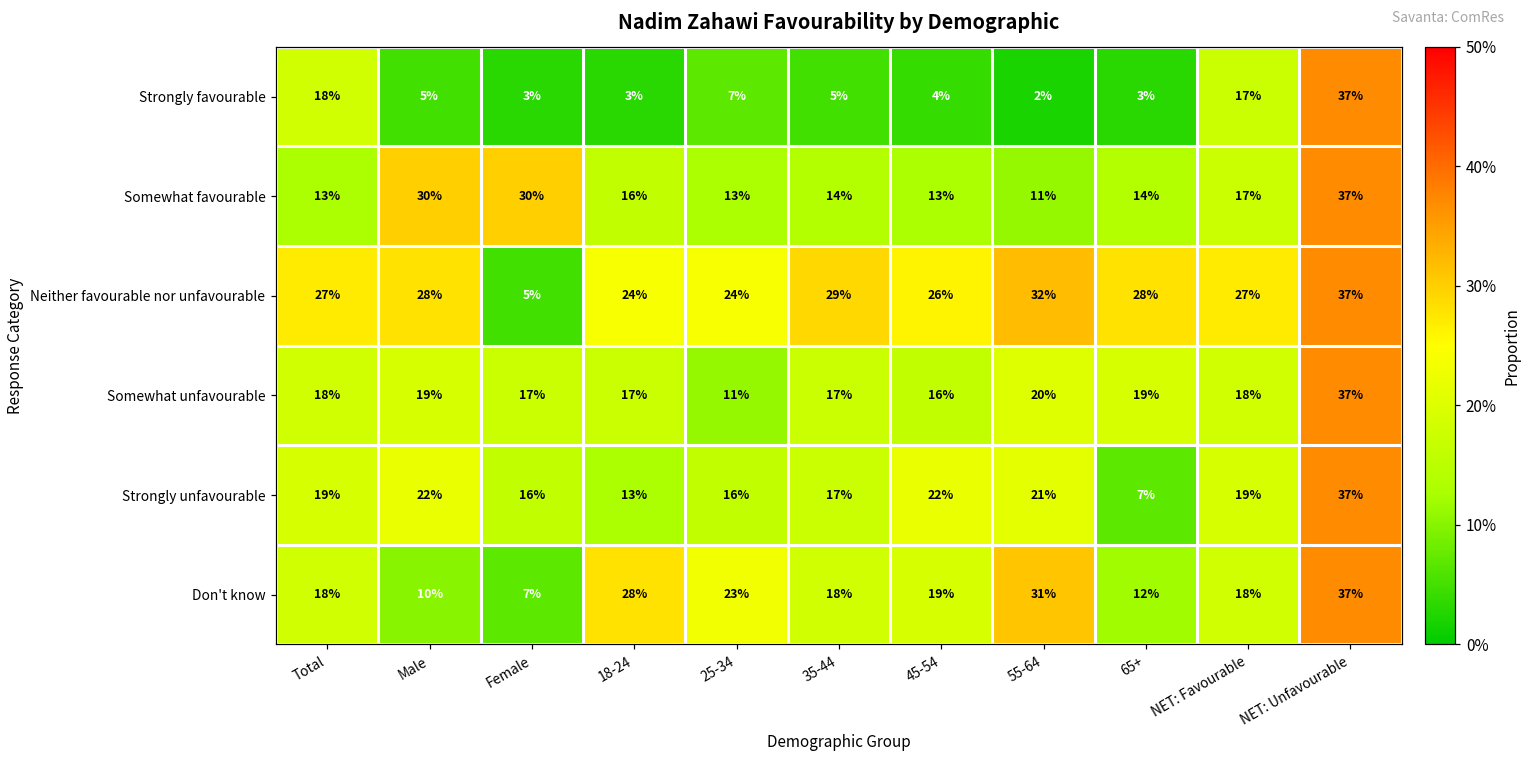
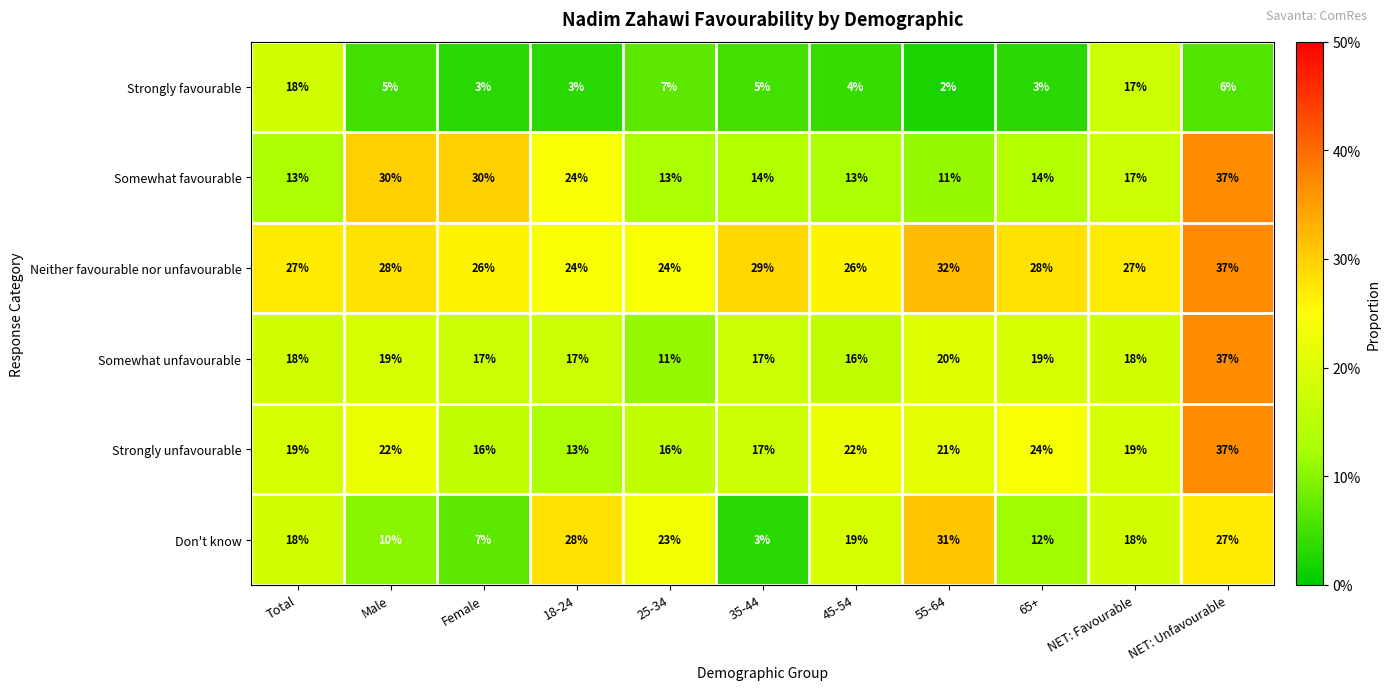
Strongly favourable, NET: Unfavourable: 37% -> 6%
Somewhat favourable, 18-24: 16% -> 24%
Neither favourable nor unfavourable, Female: 5% -> 26%
Strongly unfavourable, 65+: 7% -> 24%
Don't know, 35-44: 18% -> 3%
Don't know, NET: Unfavourable: 37% -> 27%
